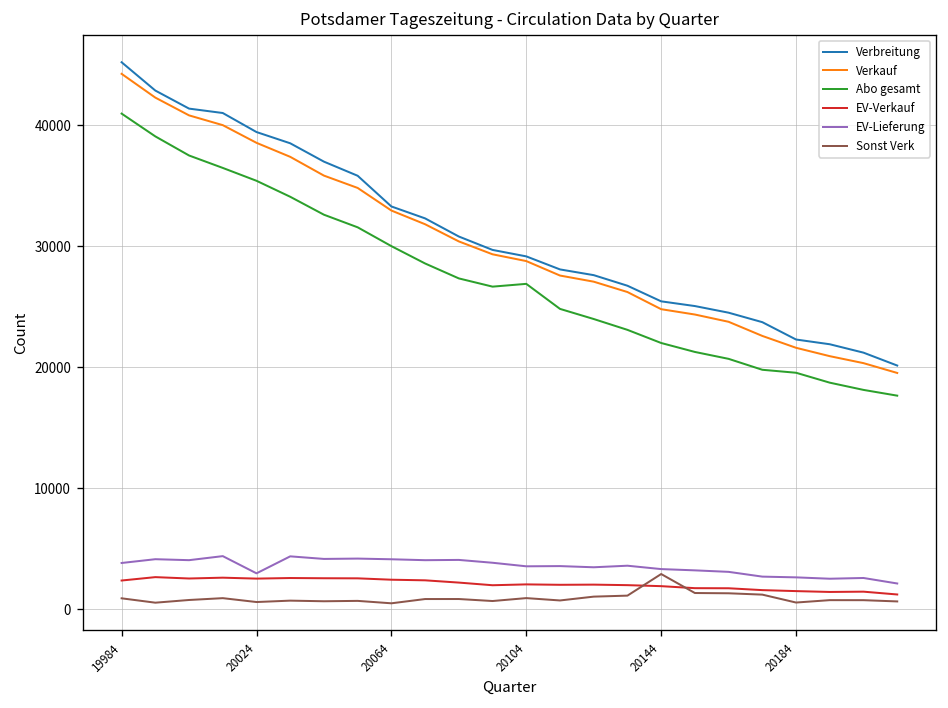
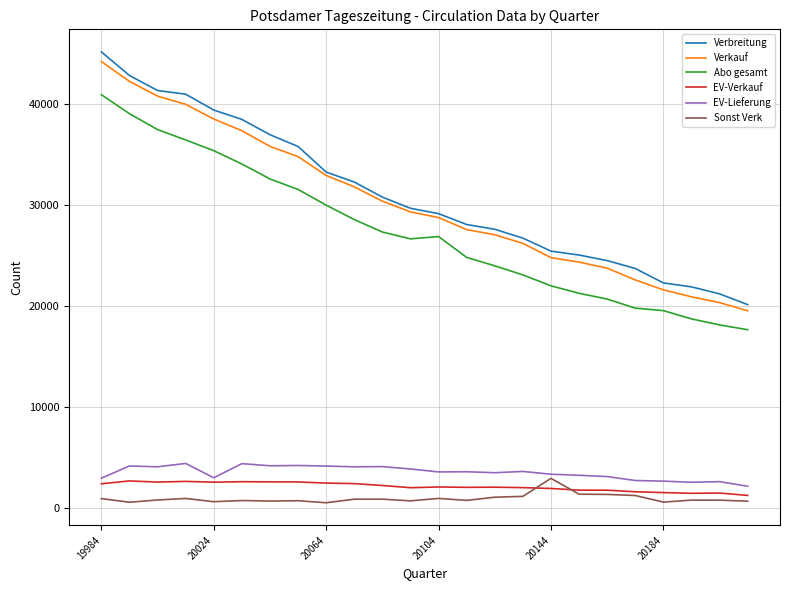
EV-Lieferung, 19984: 3800 -> 2900
